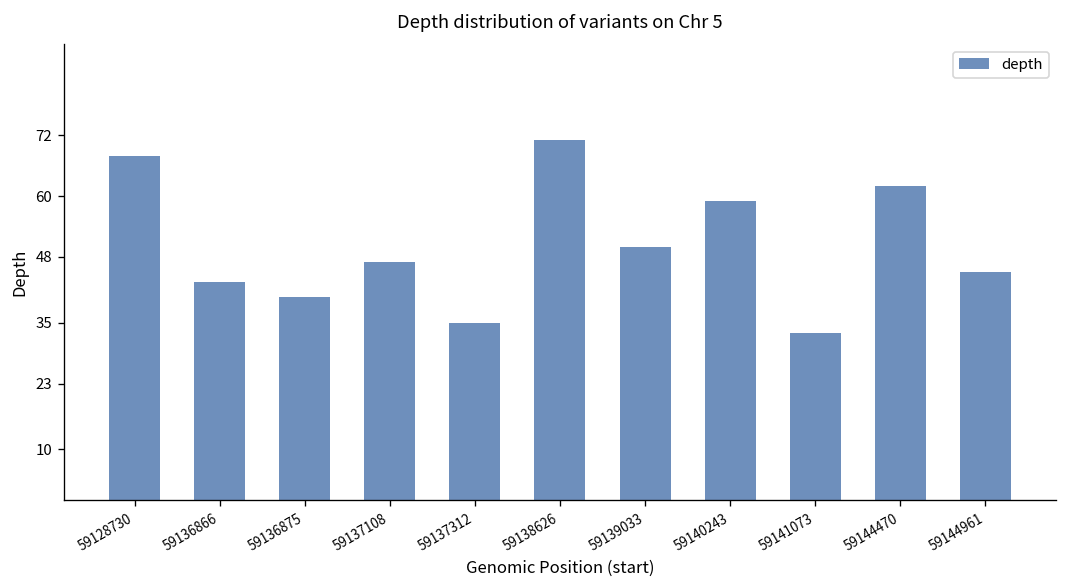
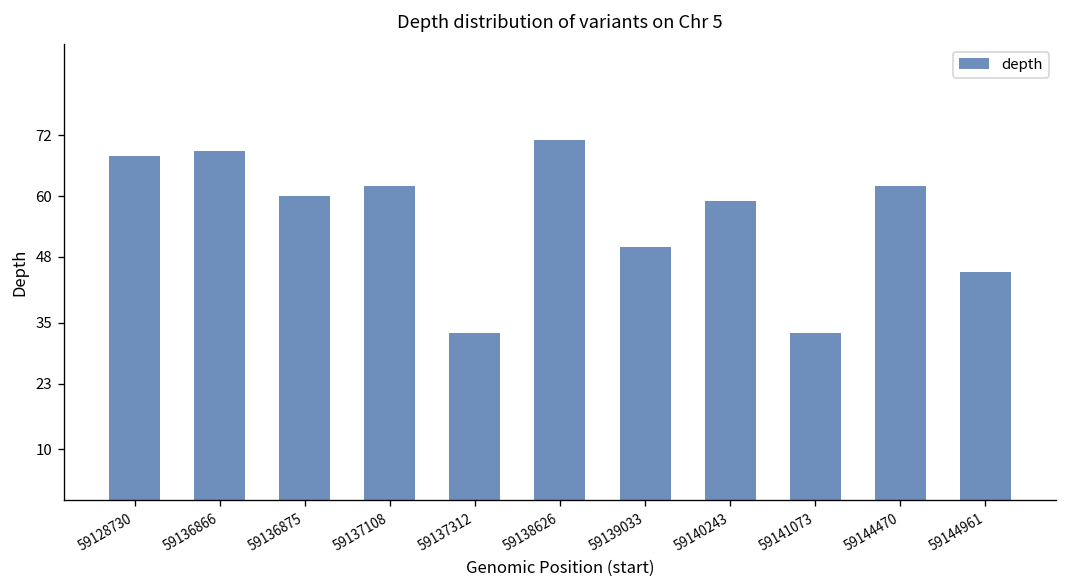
59136866: 43 -> 69
59136875: 40 -> 60
59137108: 47 -> 62
59137312: 35 -> 33
